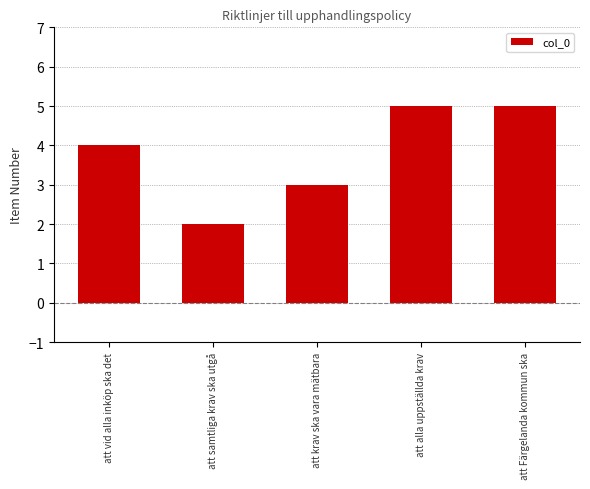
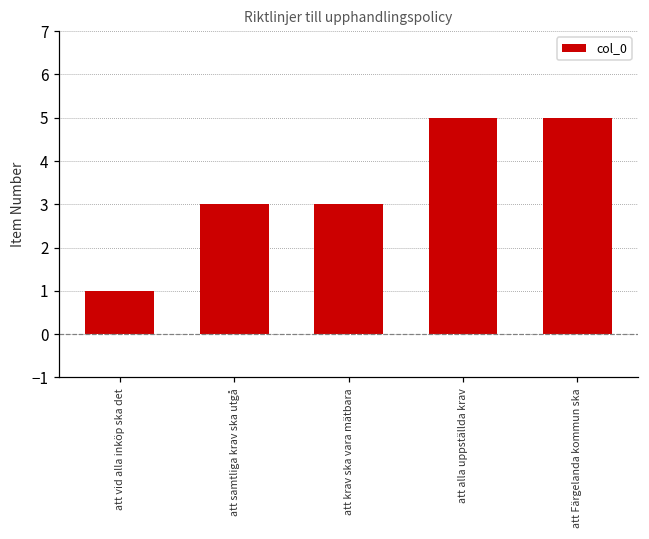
att vid alla inköp ska det: 4 -> 1
att samtliga krav ska utgå: 2 -> 3
